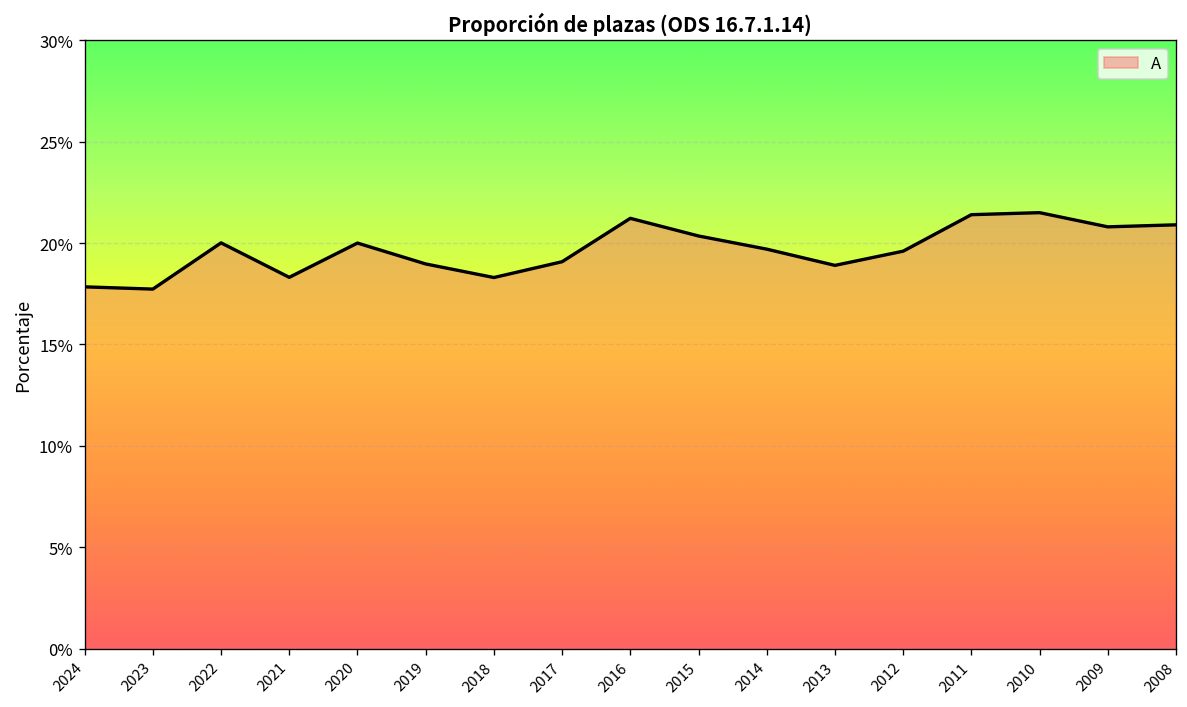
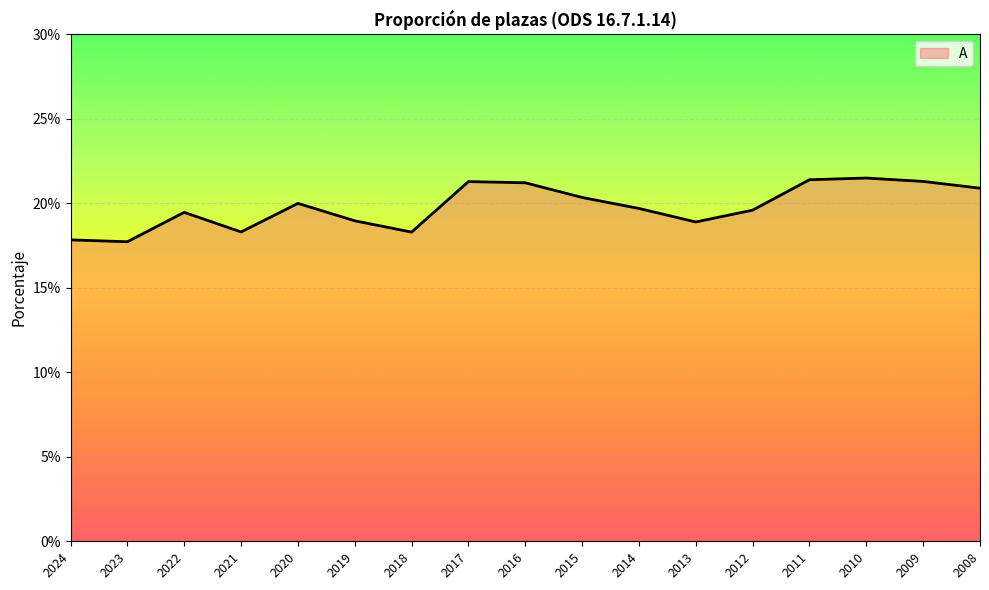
2022: 20.0% -> 19.5%
2017: 19.1% -> 21.3%
2009: 20.8% -> 21.3%
